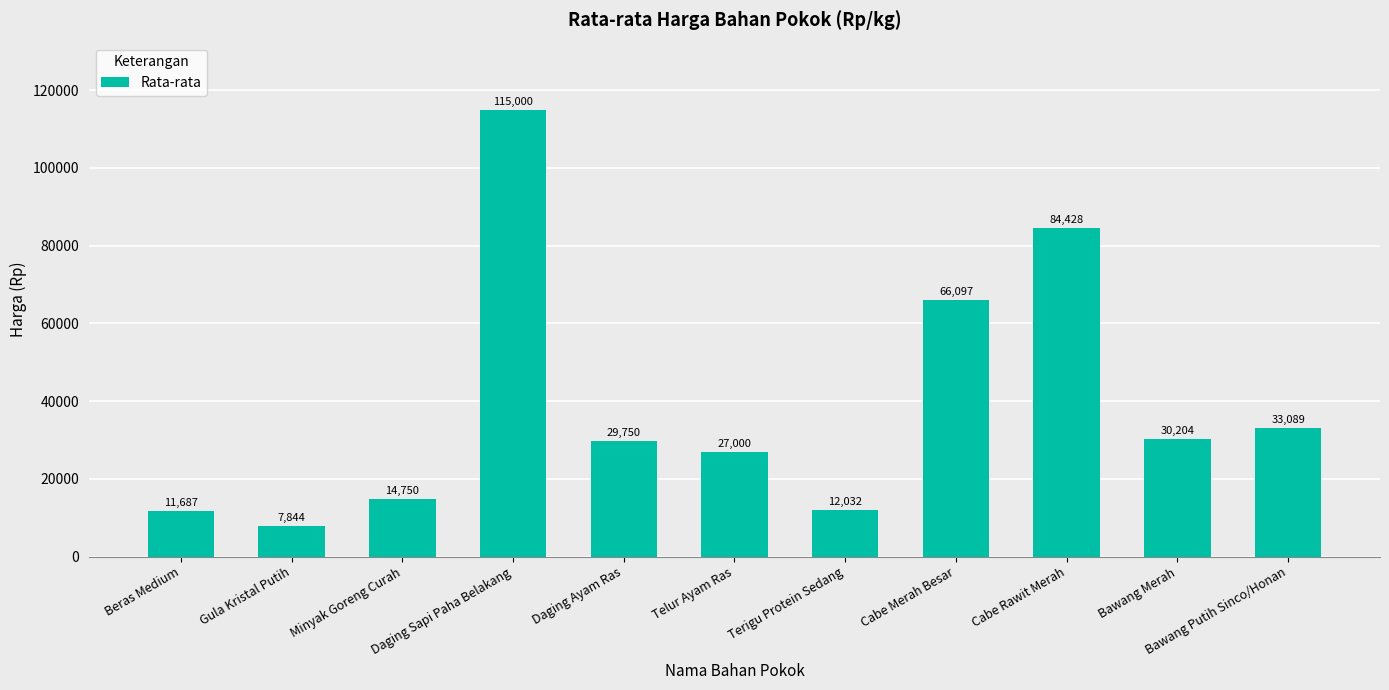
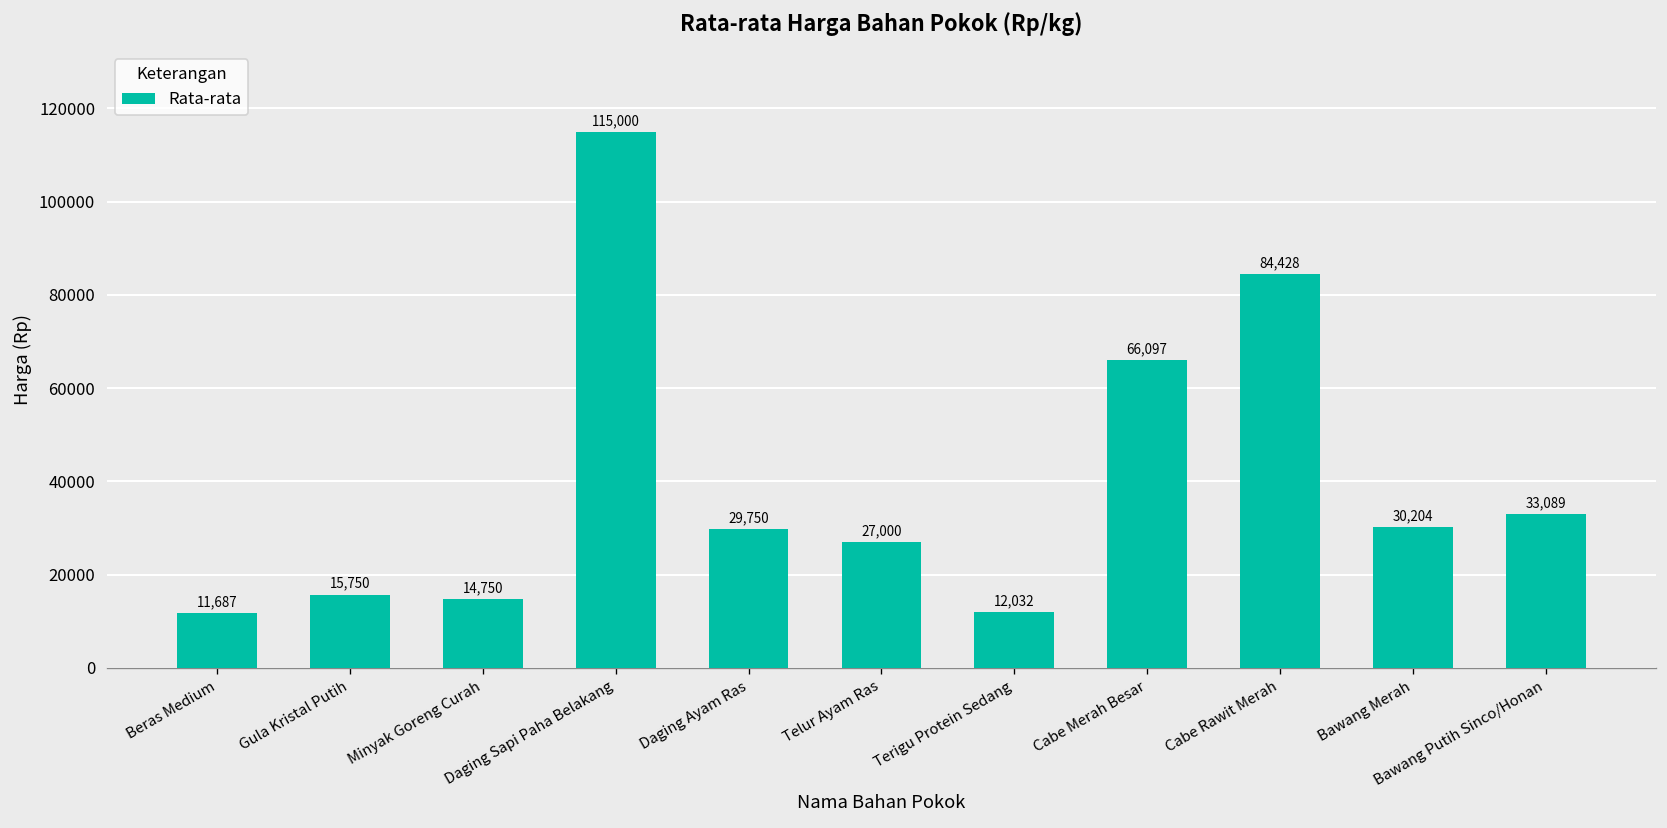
Gula Kristal Putih: 7,844 -> 15,750
